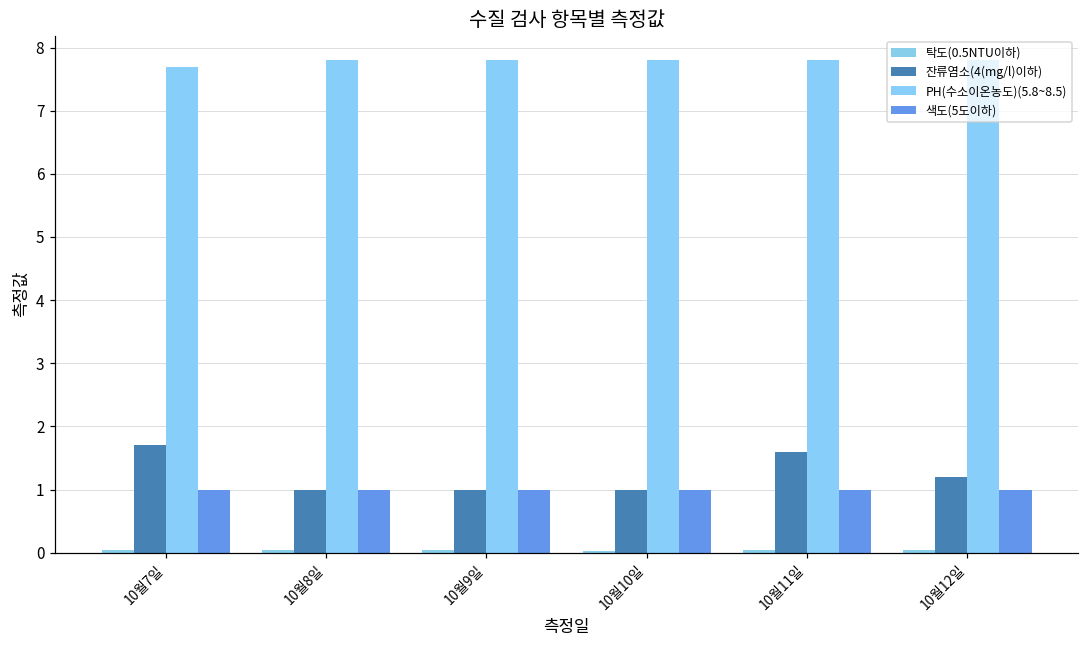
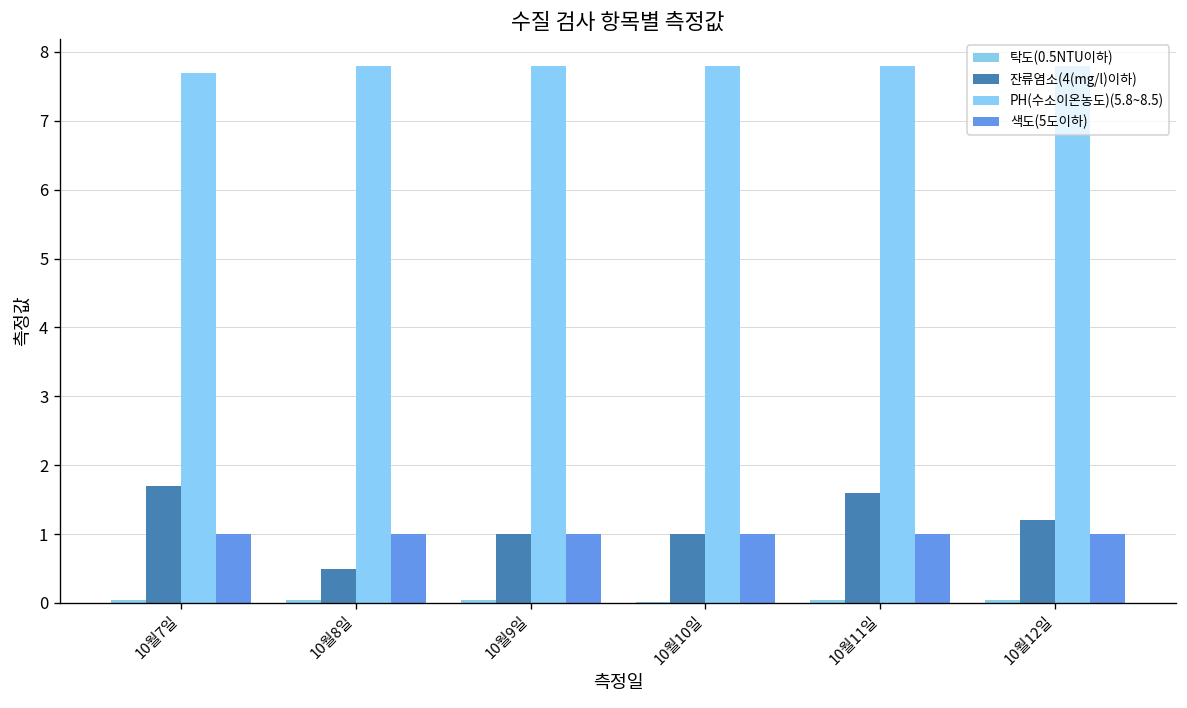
잔류염소(4(mg/l)이하), 10월8일: 1.0 -> 0.5
